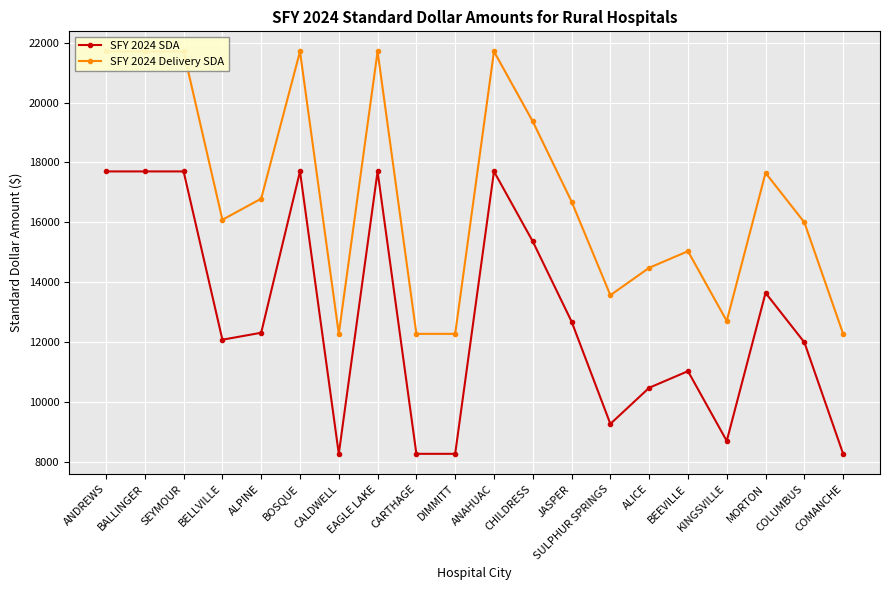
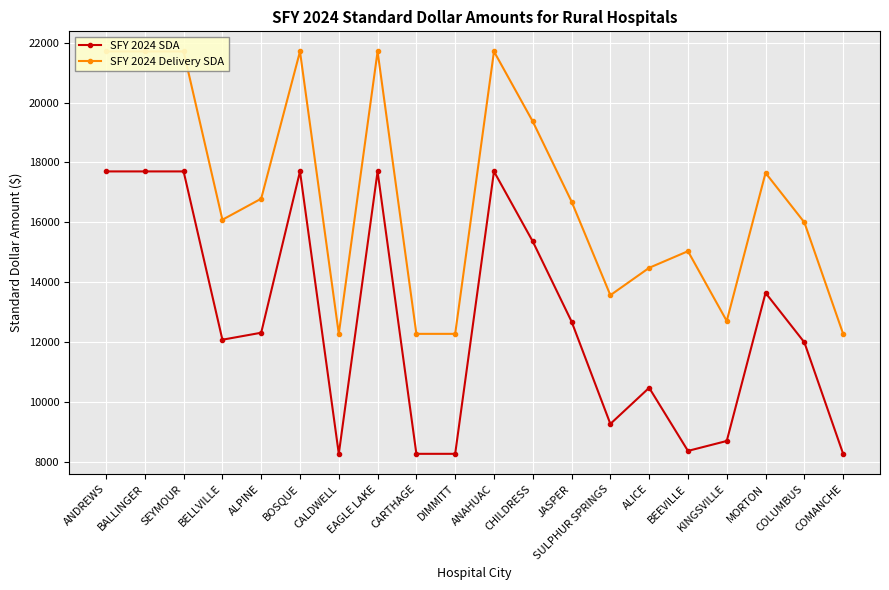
SFY 2024 SDA, BEEVILLE: 11000 -> 8400
